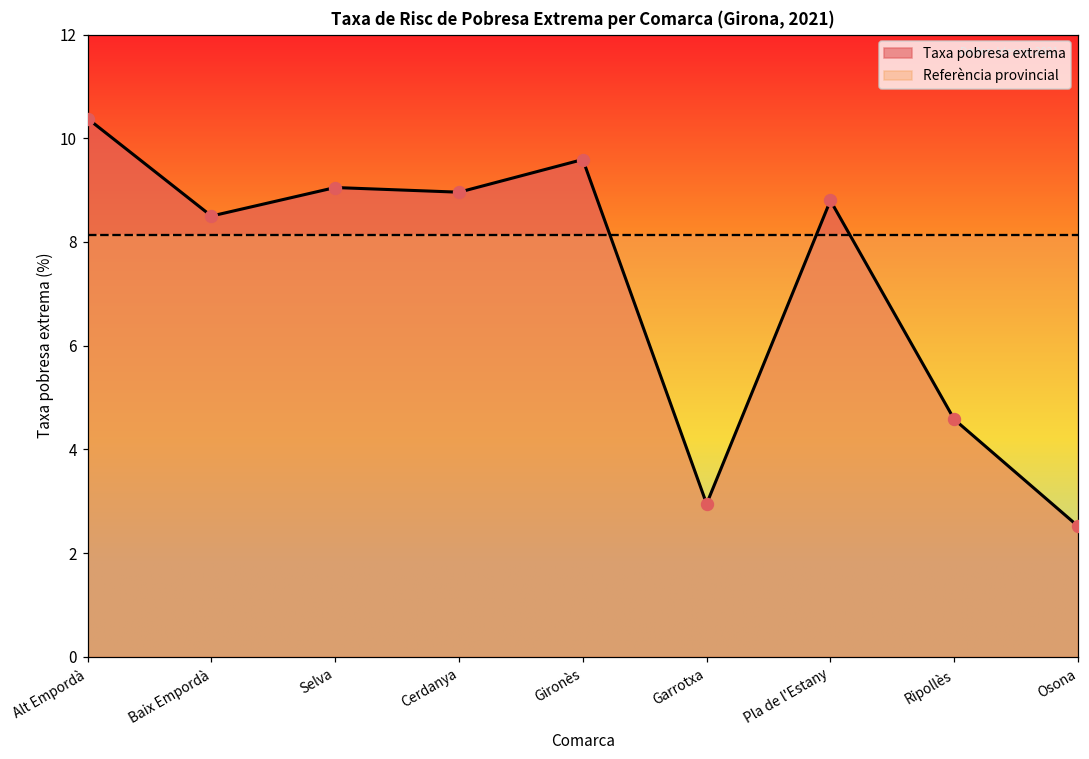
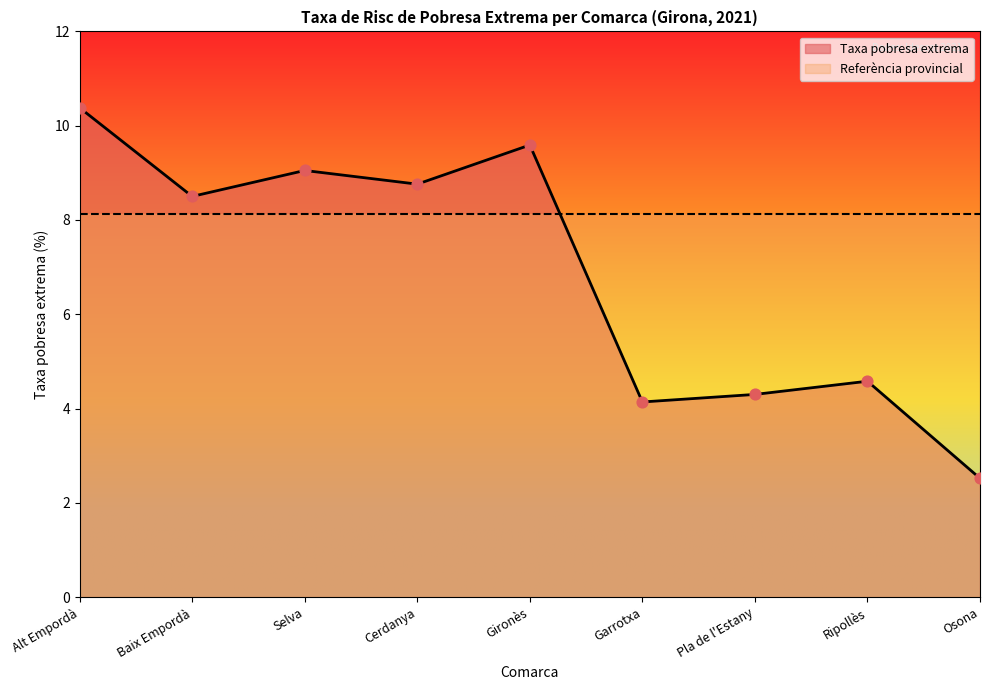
Taxa pobresa extrema, Cerdanya: 9.0 -> 8.8
Taxa pobresa extrema, Garrotxa: 3.0 -> 4.1
Taxa pobresa extrema, Pla de l'Estany: 8.8 -> 4.3
